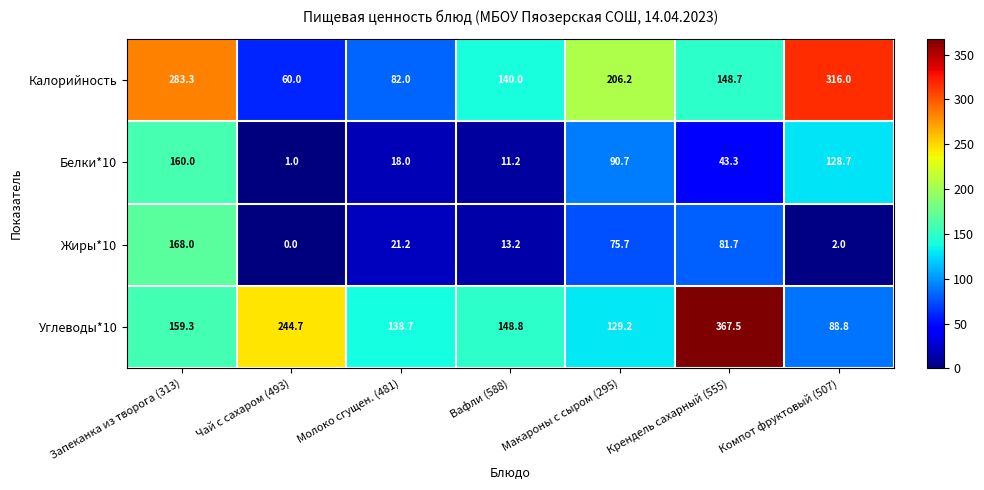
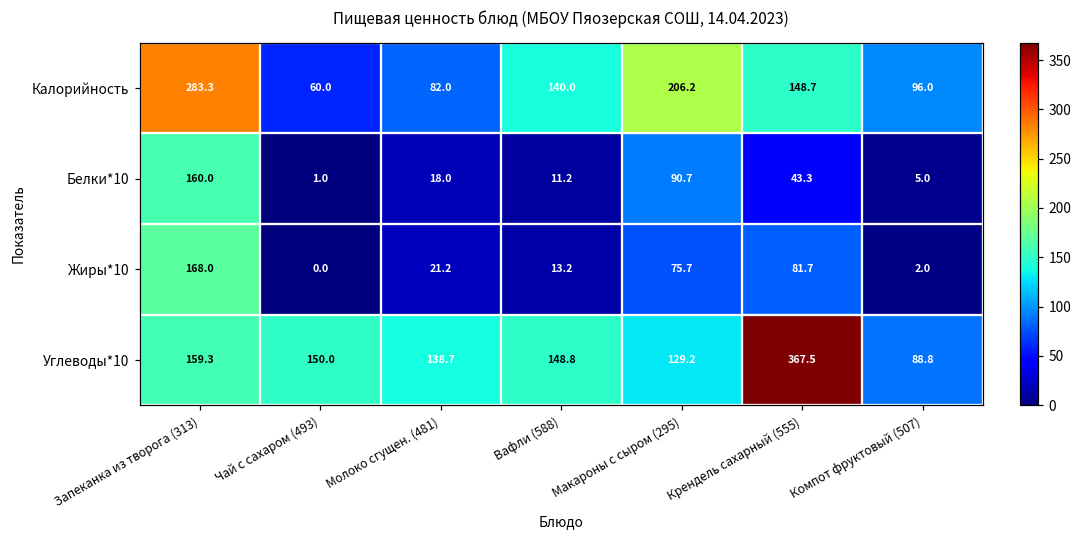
Калорийность, Компот фруктовый (507): 316.0 -> 96.0
Белки*10, Компот фруктовый (507): 128.7 -> 5.0
Углеводы*10, Чай с сахаром (493): 244.7 -> 150.0
